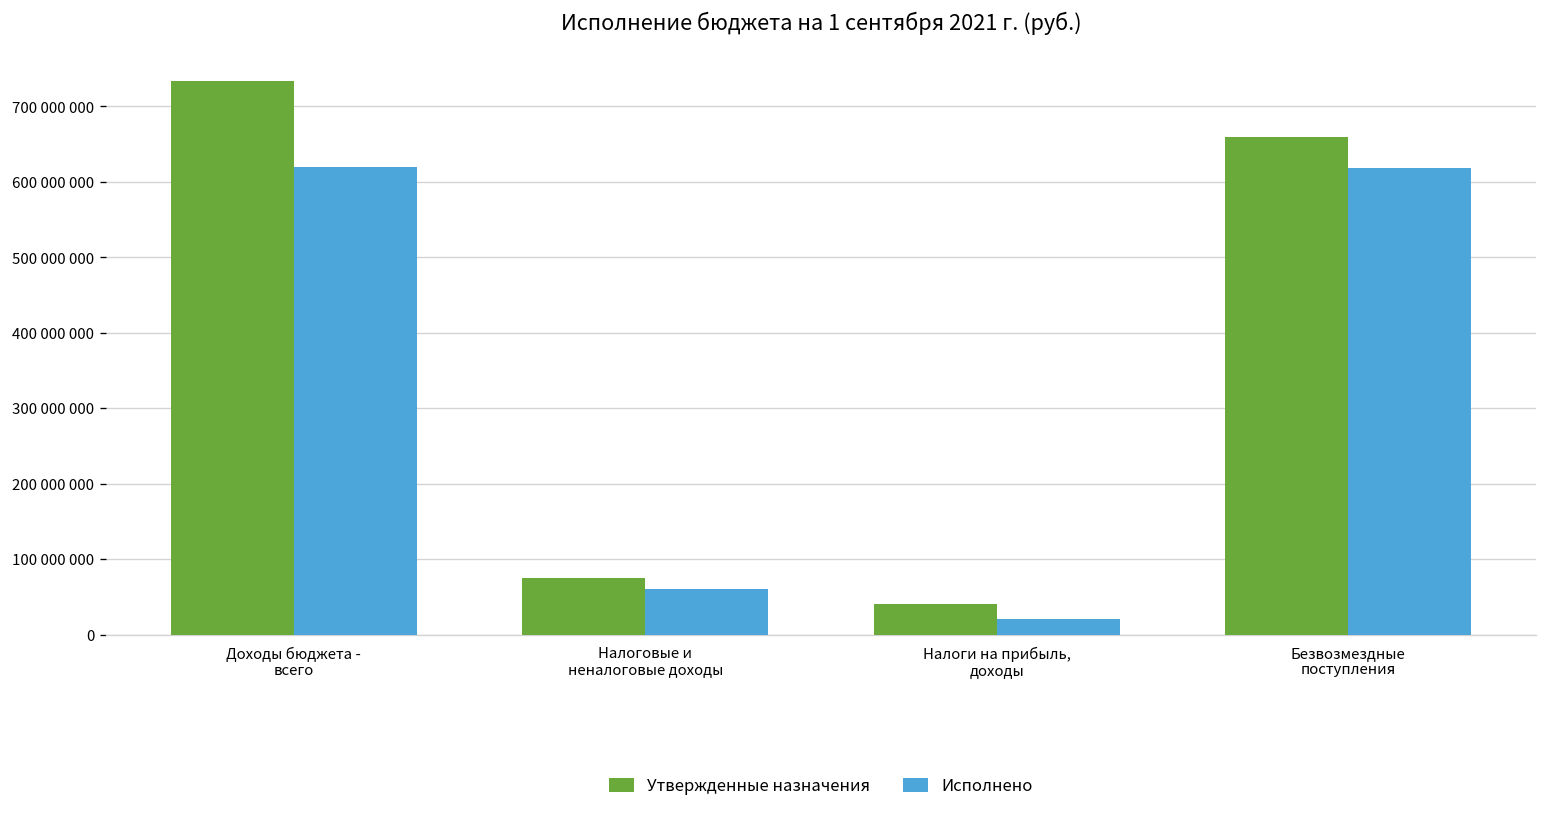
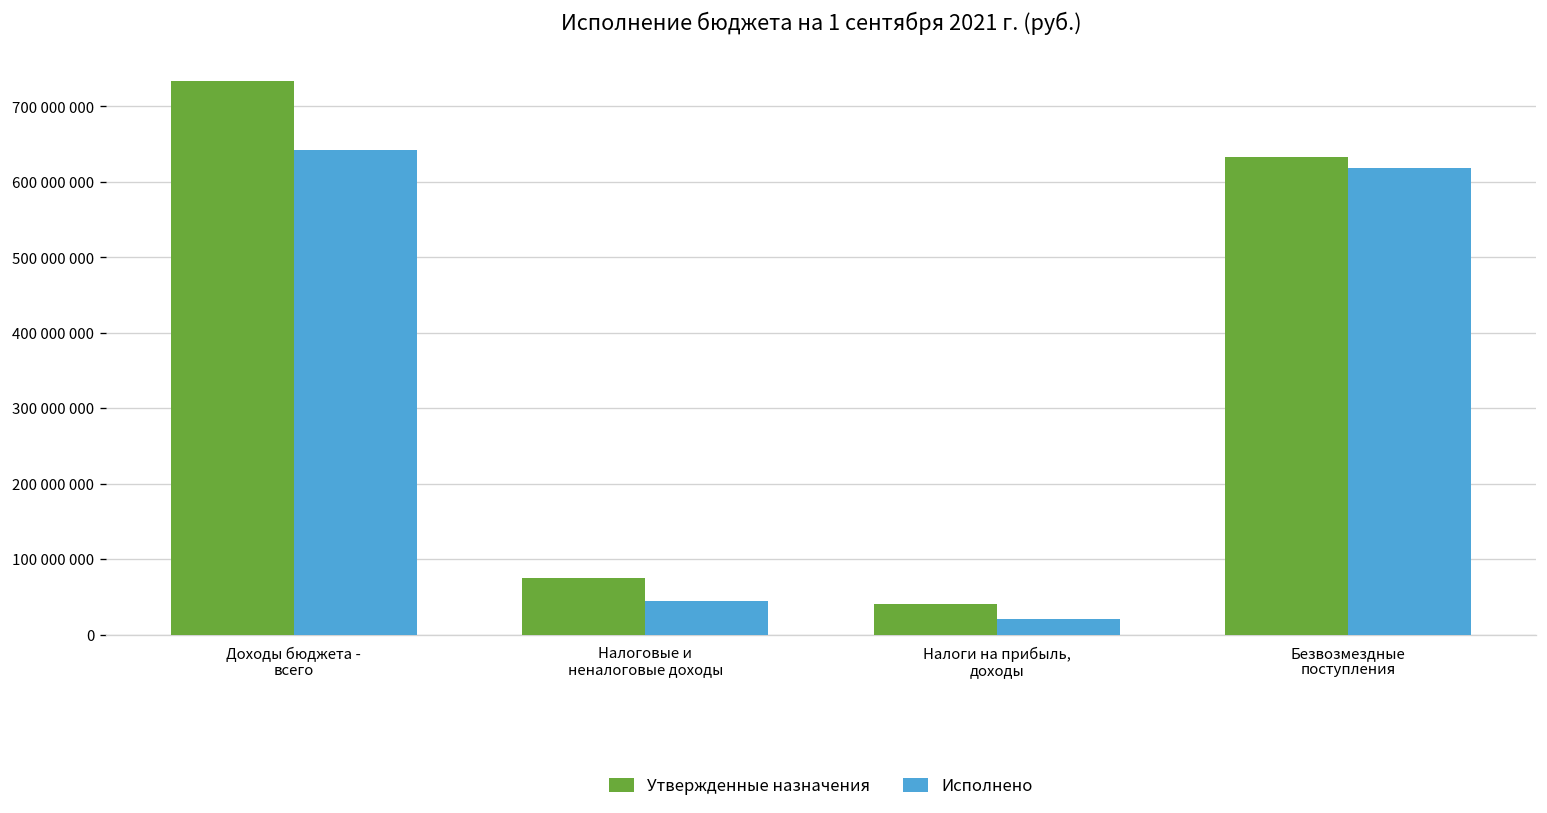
Исполнено, Доходы бюджета - всего: 620000000 -> 640000000
Исполнено, Налоговые и неналоговые доходы: 60000000 -> 40000000
Утвержденные назначения, Безвозмездные поступления: 660000000 -> 630000000
